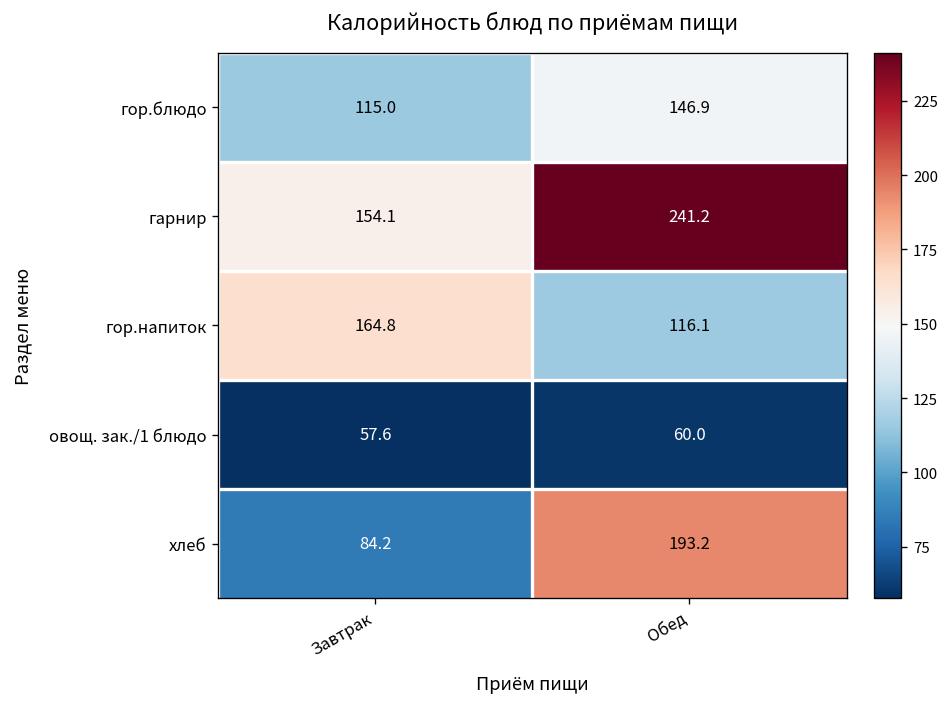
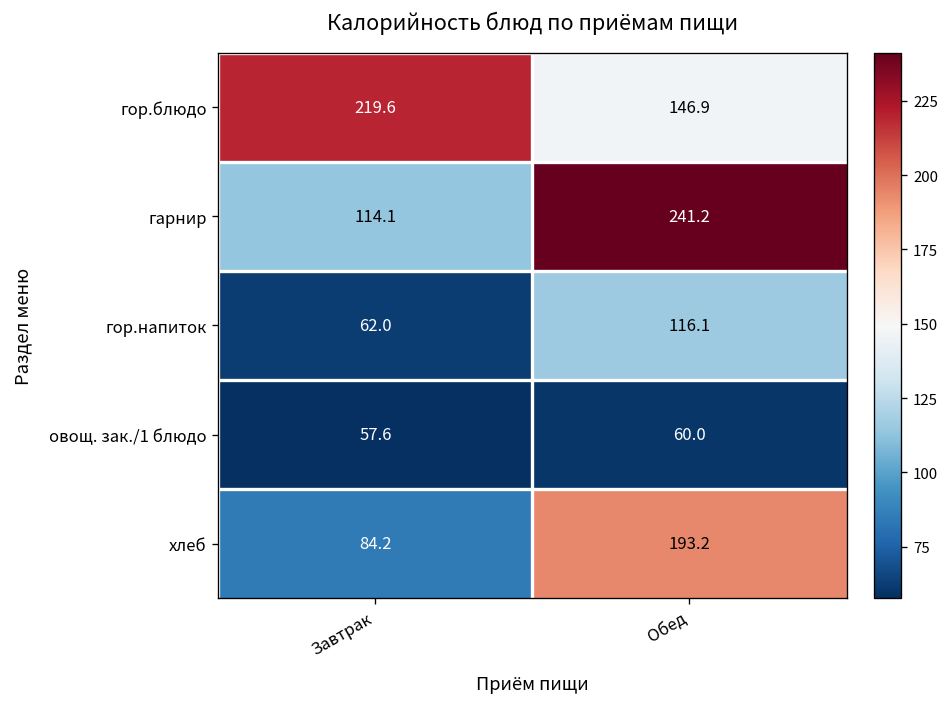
гор.блюдо, Завтрак: 115.0 -> 219.6
гарнир, Завтрак: 154.1 -> 114.1
гор.напиток, Завтрак: 164.8 -> 62.0
